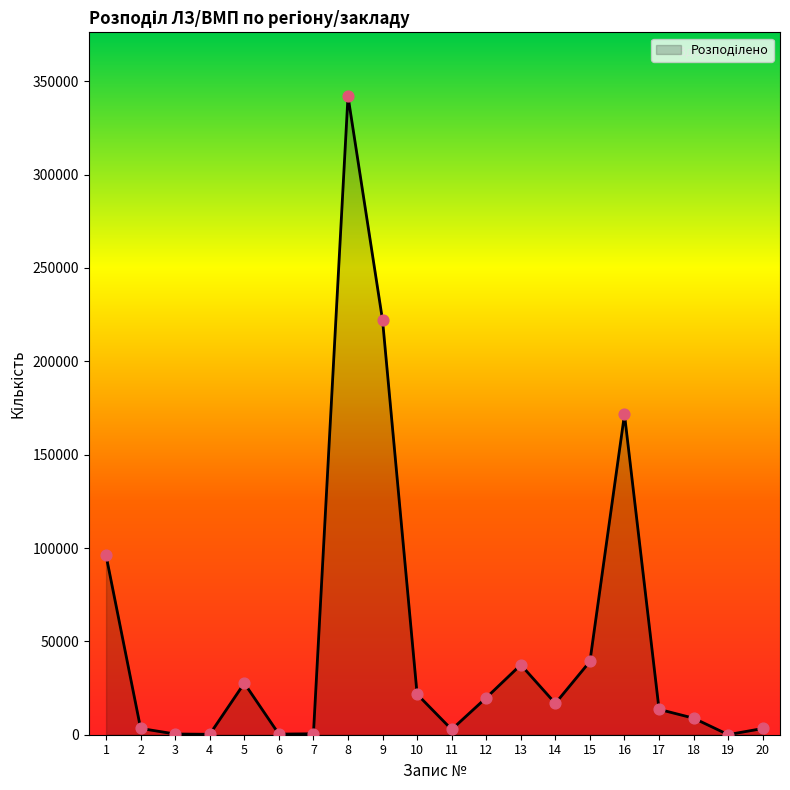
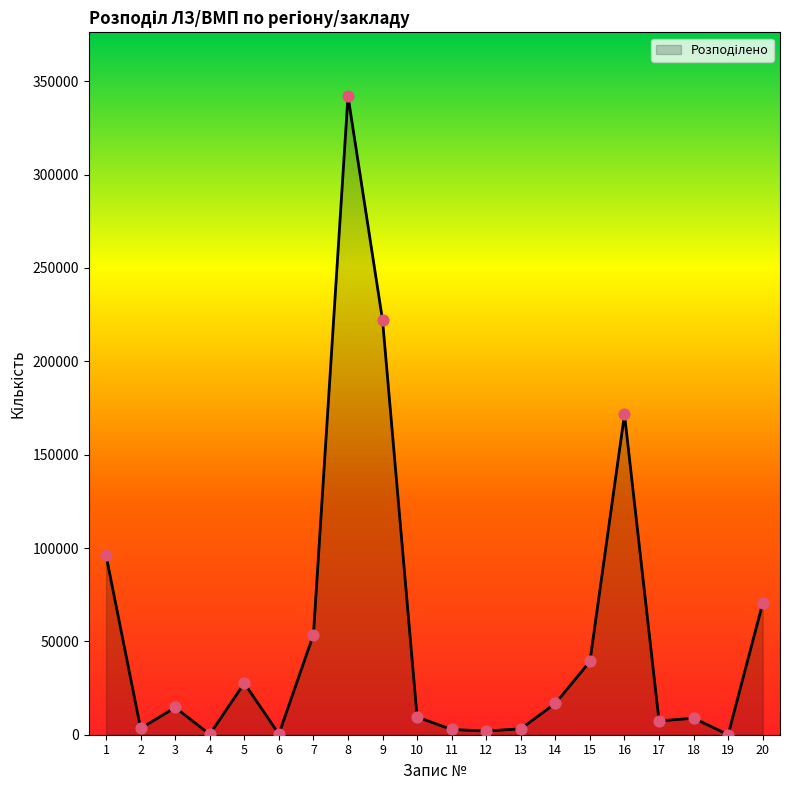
3: 0 -> 15000
7: 1000 -> 54000
10: 22000 -> 9000
12: 20000 -> 2000
13: 37000 -> 3000
17: 14000 -> 7000
20: 3000 -> 70000
